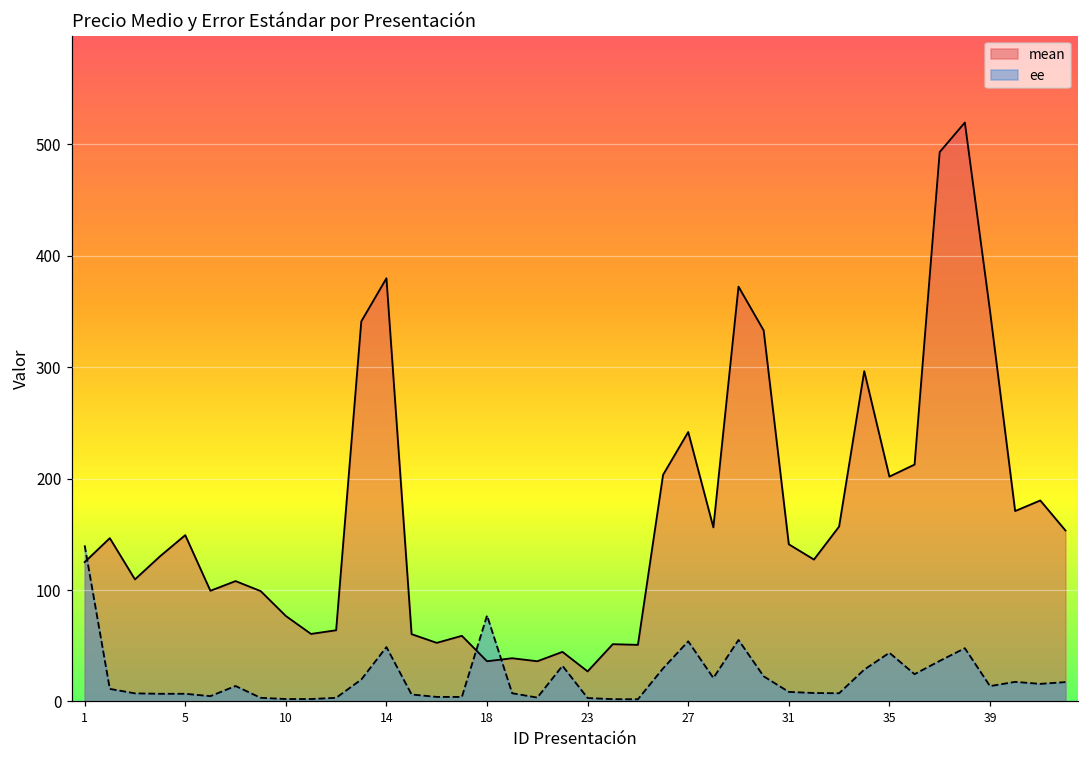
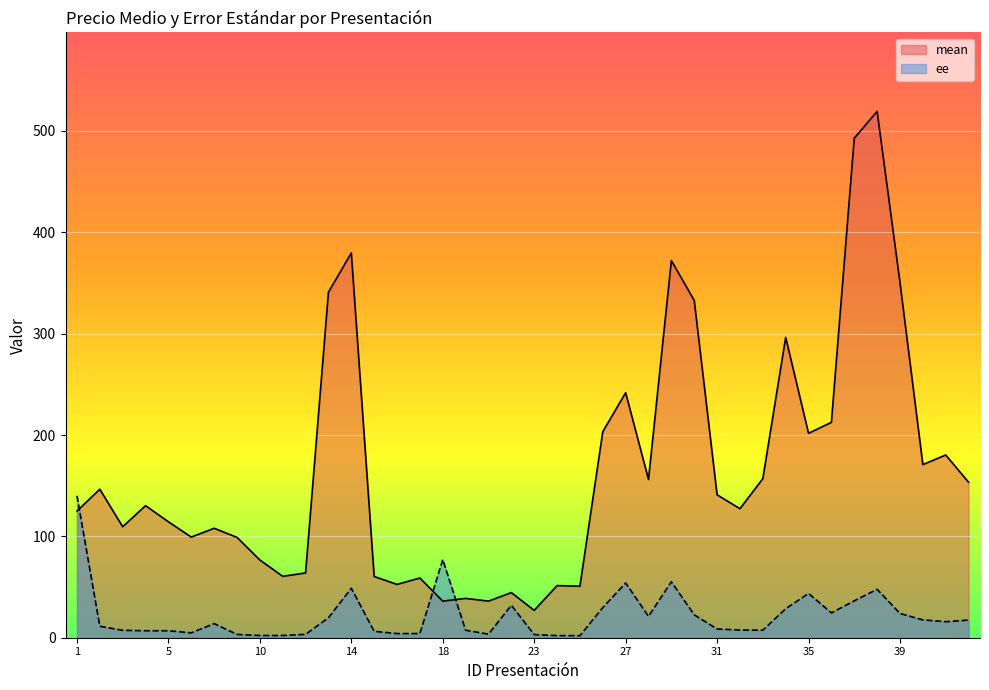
mean, 5: 149 -> 114
ee, 39: 14 -> 24
